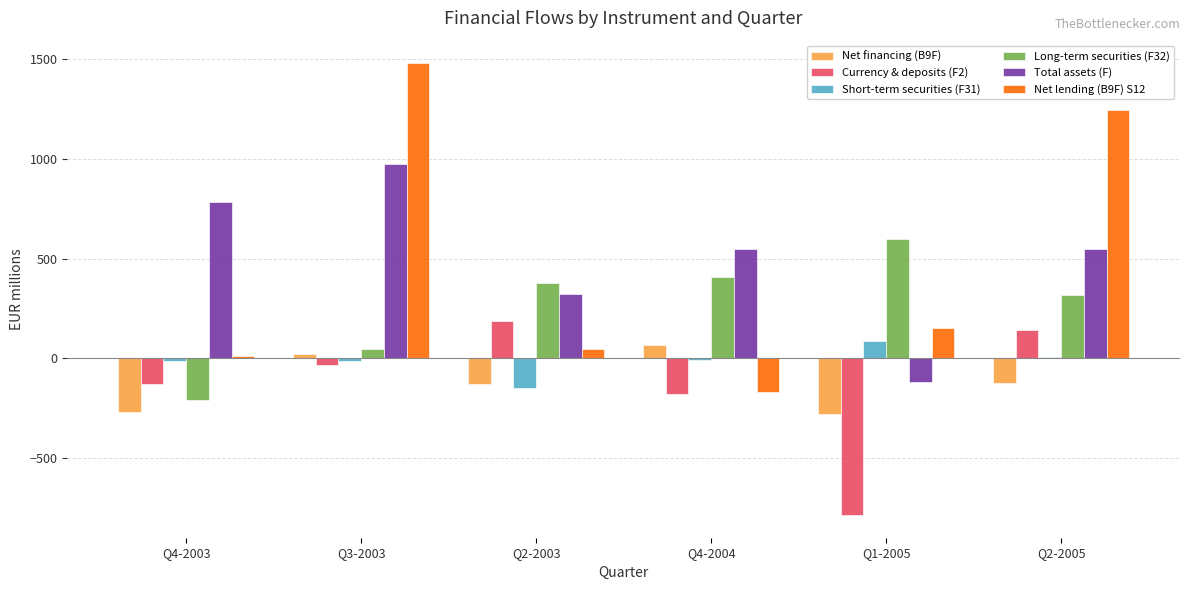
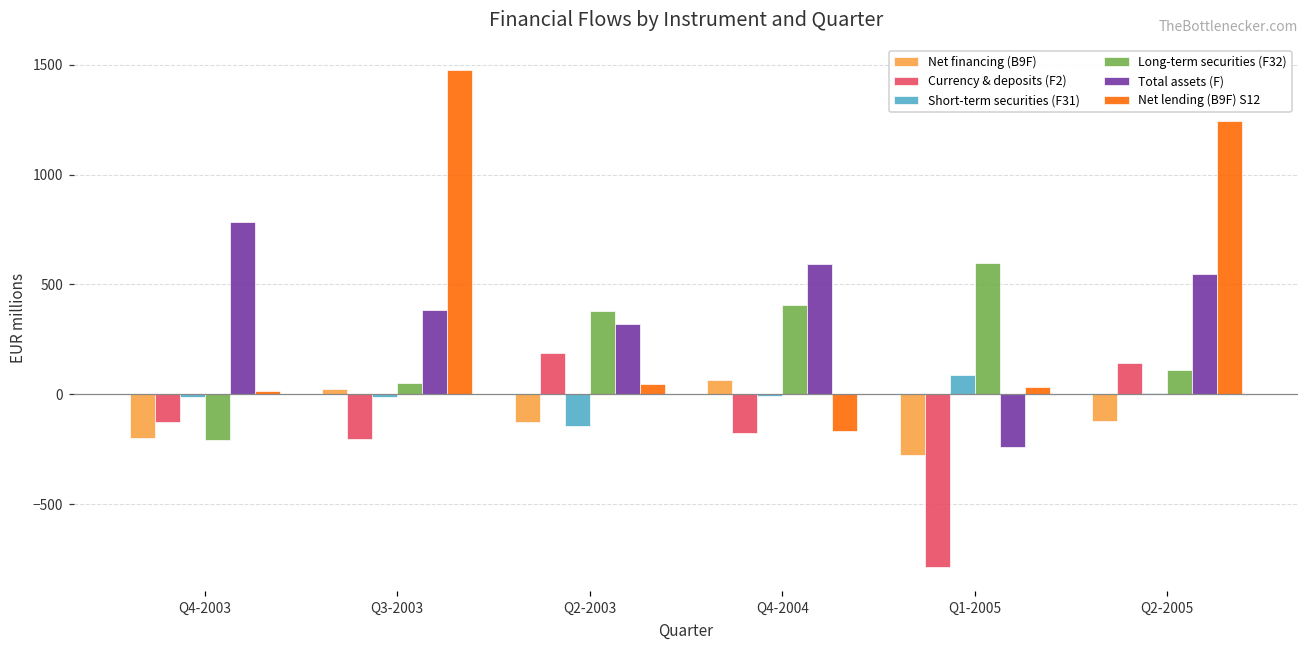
Net financing (B9F), Q4-2003: -270 -> -200
Currency & deposits (F2), Q3-2003: -30 -> -200
Total assets (F), Q3-2003: 980 -> 380
Total assets (F), Q4-2004: 550 -> 590
Total assets (F), Q1-2005: -120 -> -240
Net lending (B9F) S12, Q1-2005: 150 -> 30
Long-term securities (F32), Q2-2005: 320 -> 110
